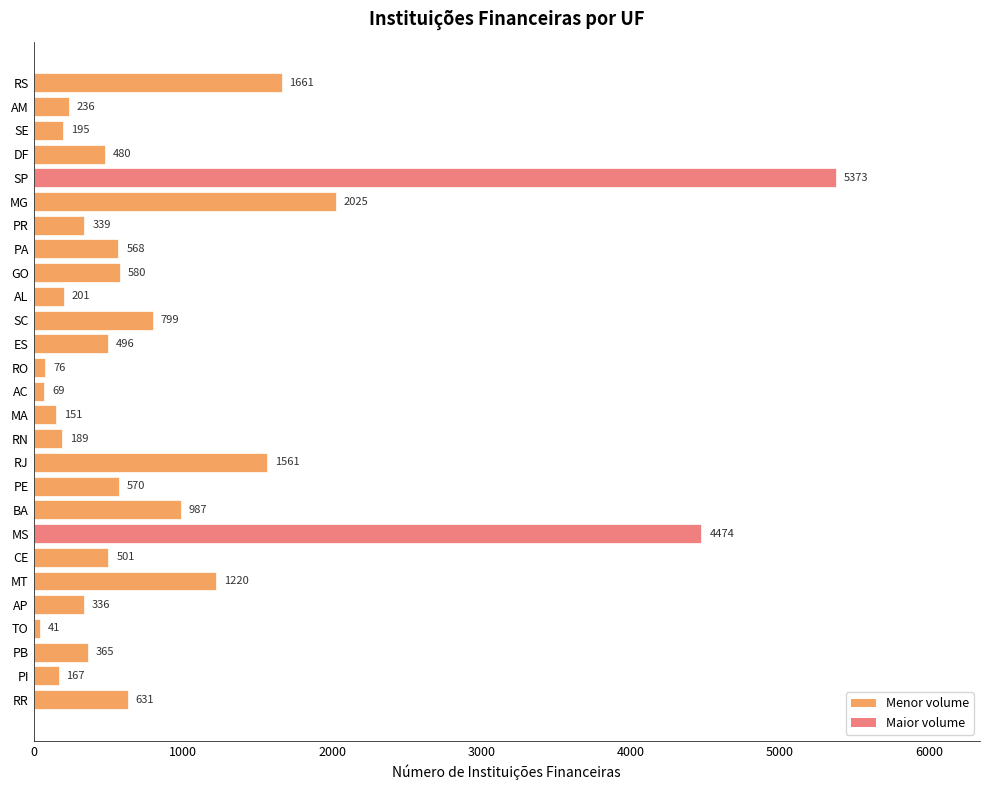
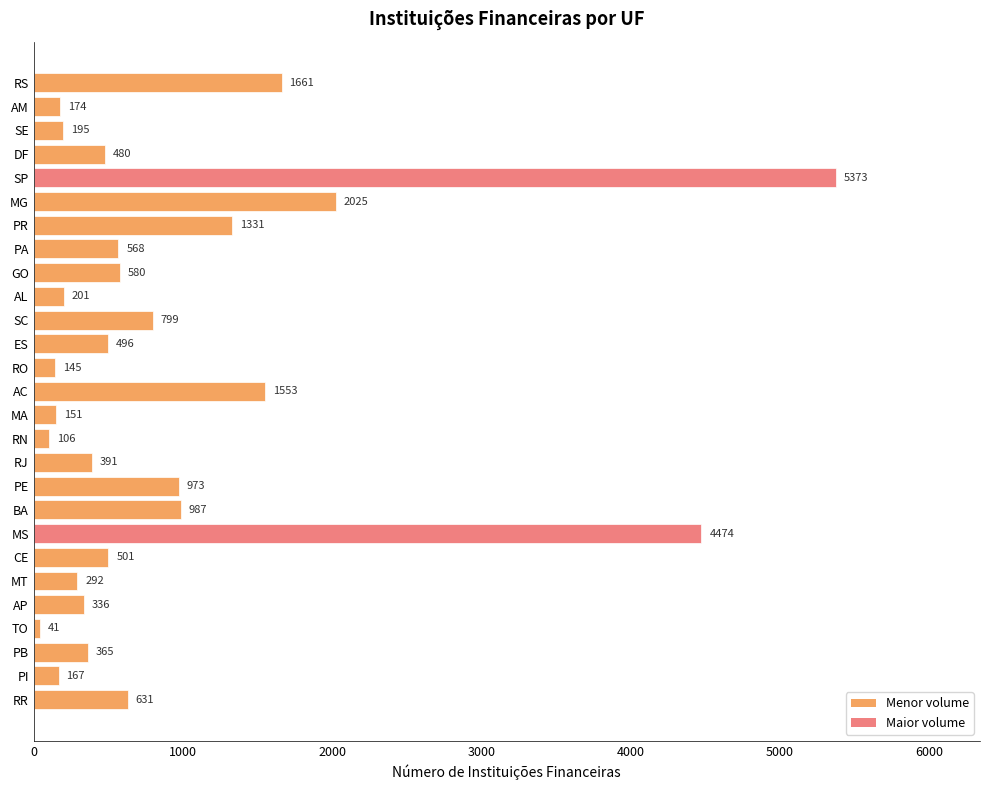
AM: 236 -> 174
PR: 339 -> 1331
RO: 76 -> 145
AC: 69 -> 1553
RN: 189 -> 106
RJ: 1561 -> 391
PE: 570 -> 973
MT: 1220 -> 292
